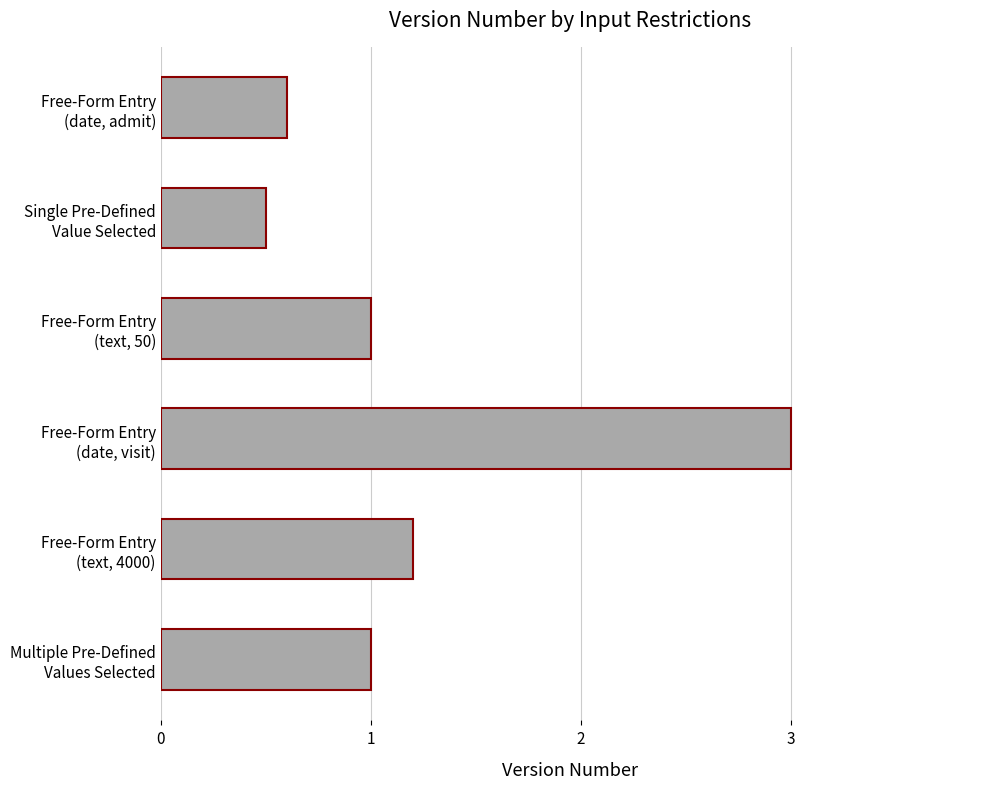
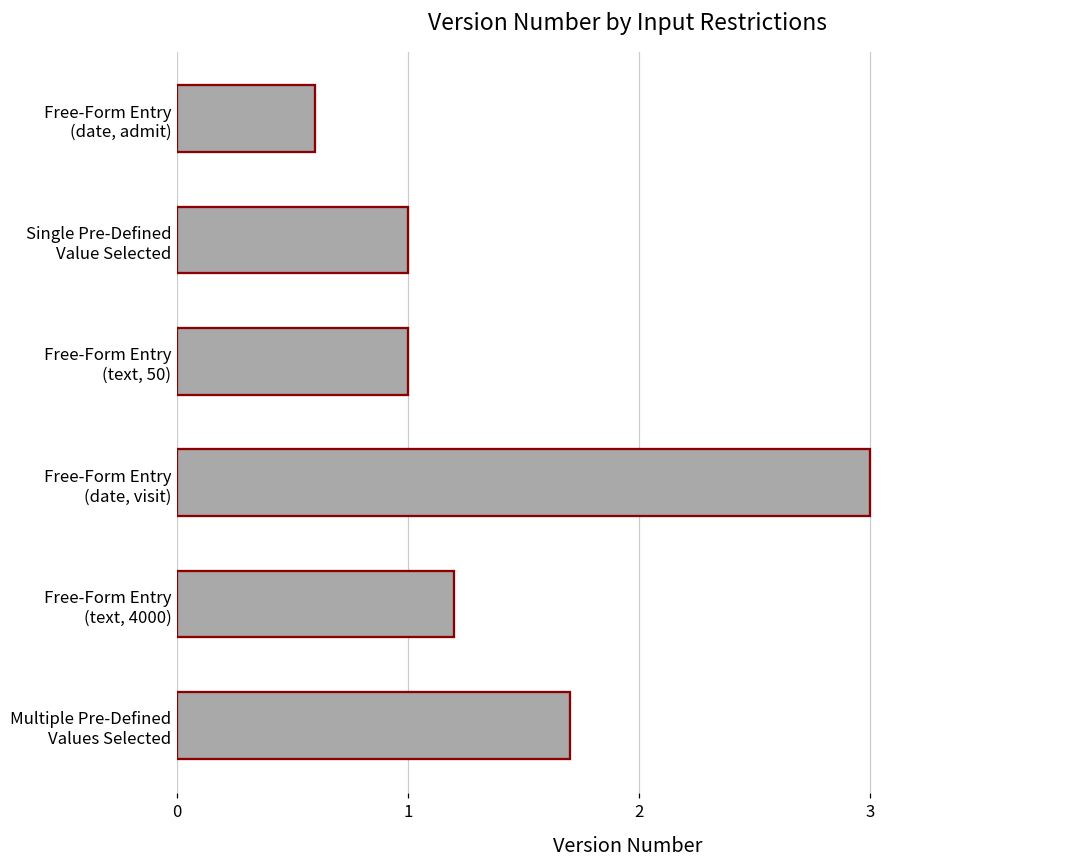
Single Pre-Defined Value Selected: 0.5 -> 1.0
Multiple Pre-Defined Values Selected: 1.0 -> 1.7
